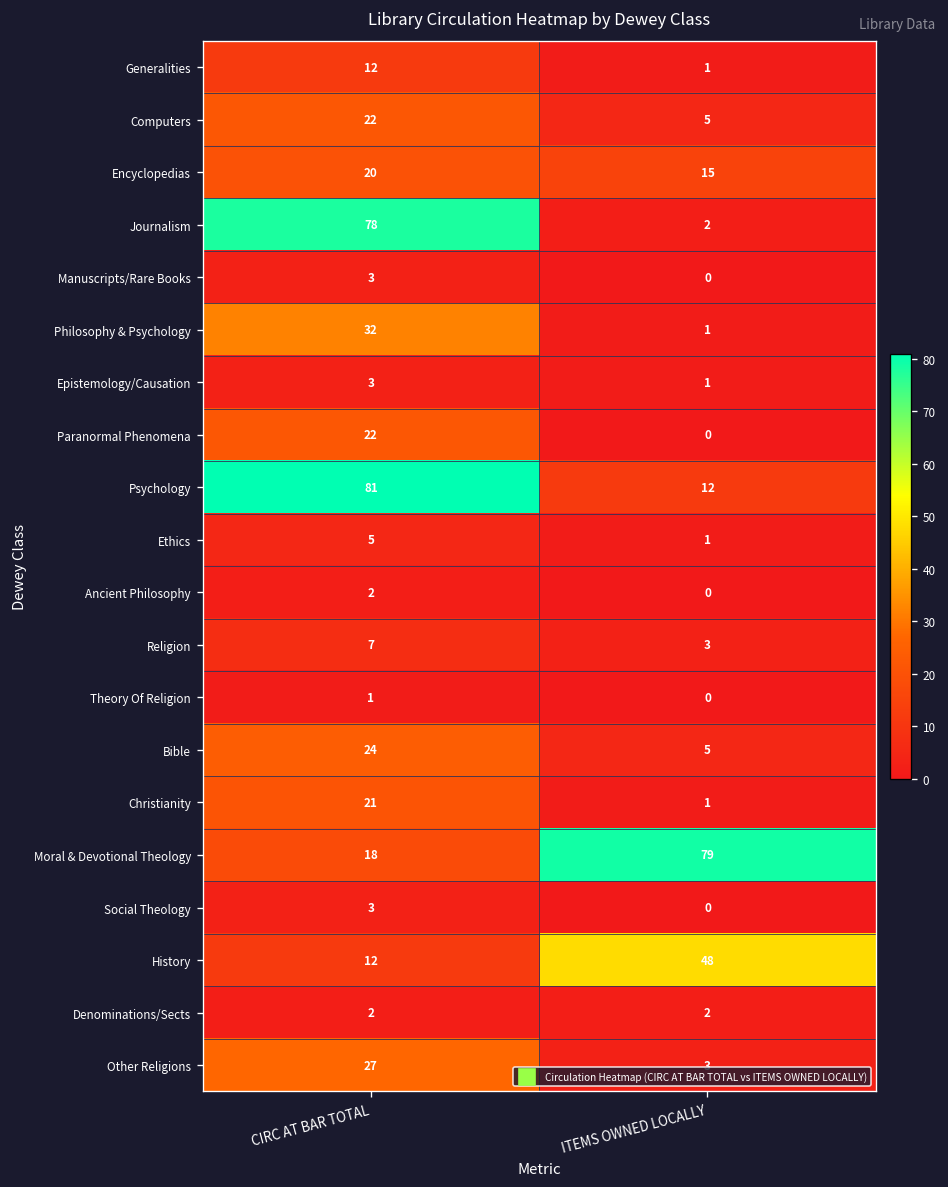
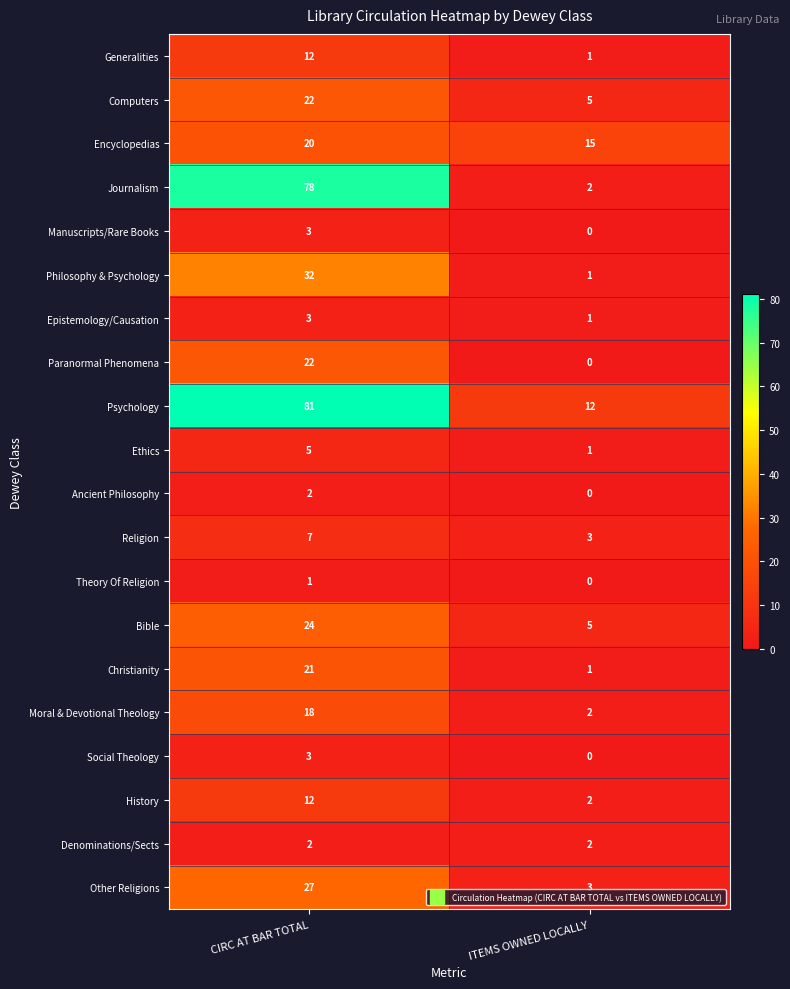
Moral & Devotional Theology, ITEMS OWNED LOCALLY: 79 -> 2
History, ITEMS OWNED LOCALLY: 48 -> 2
